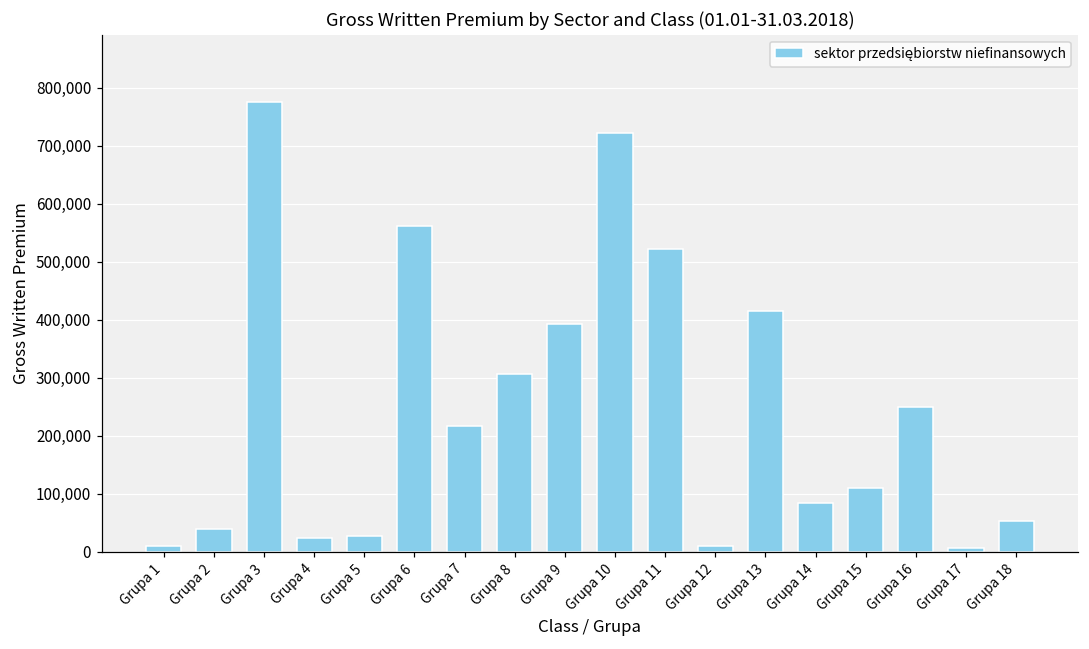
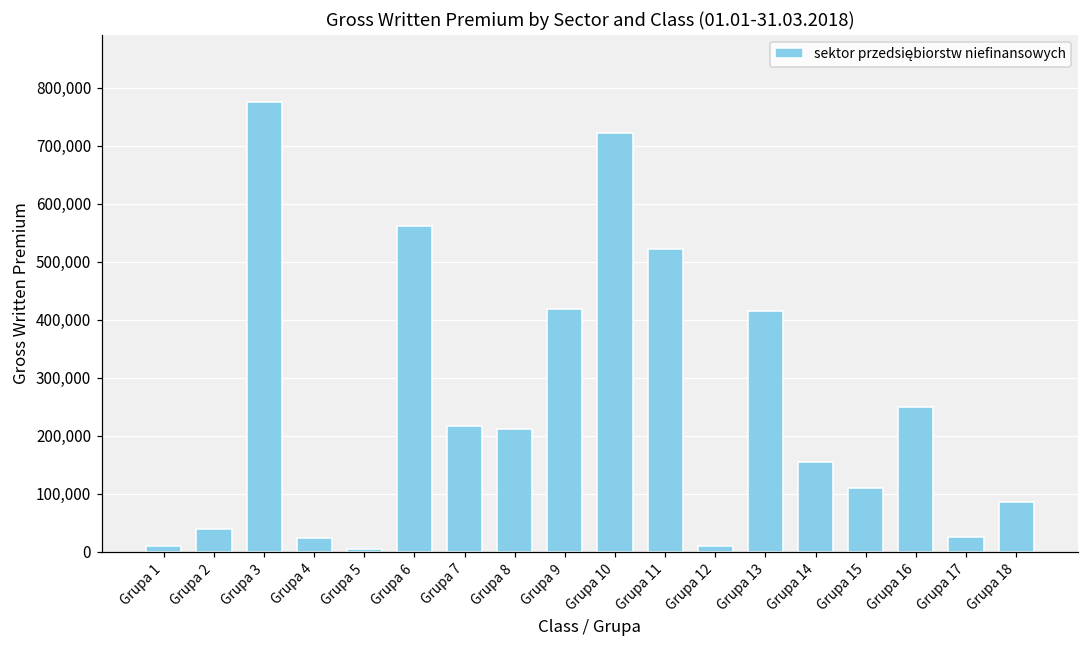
Grupa 5: 30,000 -> 0
Grupa 8: 310,000 -> 210,000
Grupa 9: 390,000 -> 420,000
Grupa 14: 80,000 -> 160,000
Grupa 17: 10,000 -> 20,000
Grupa 18: 50,000 -> 90,000
